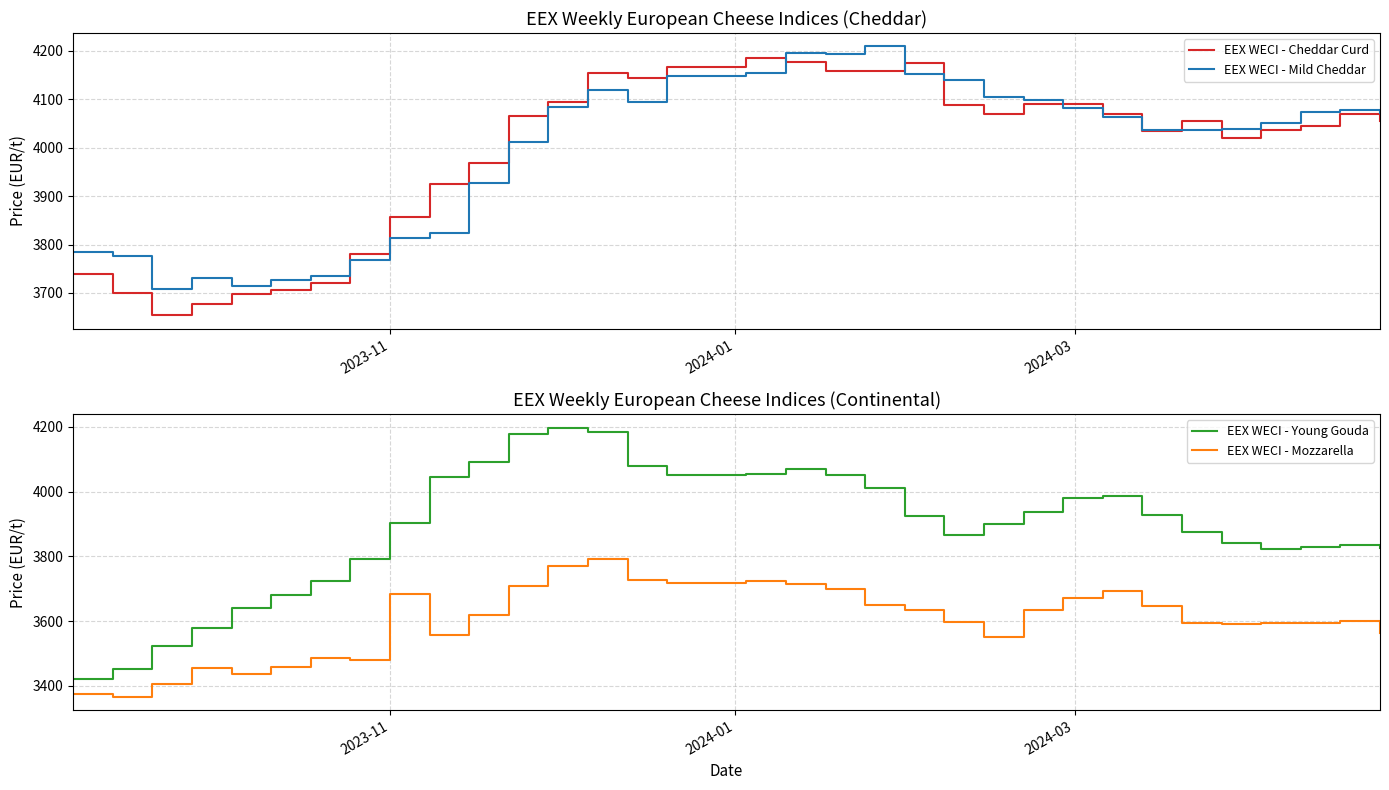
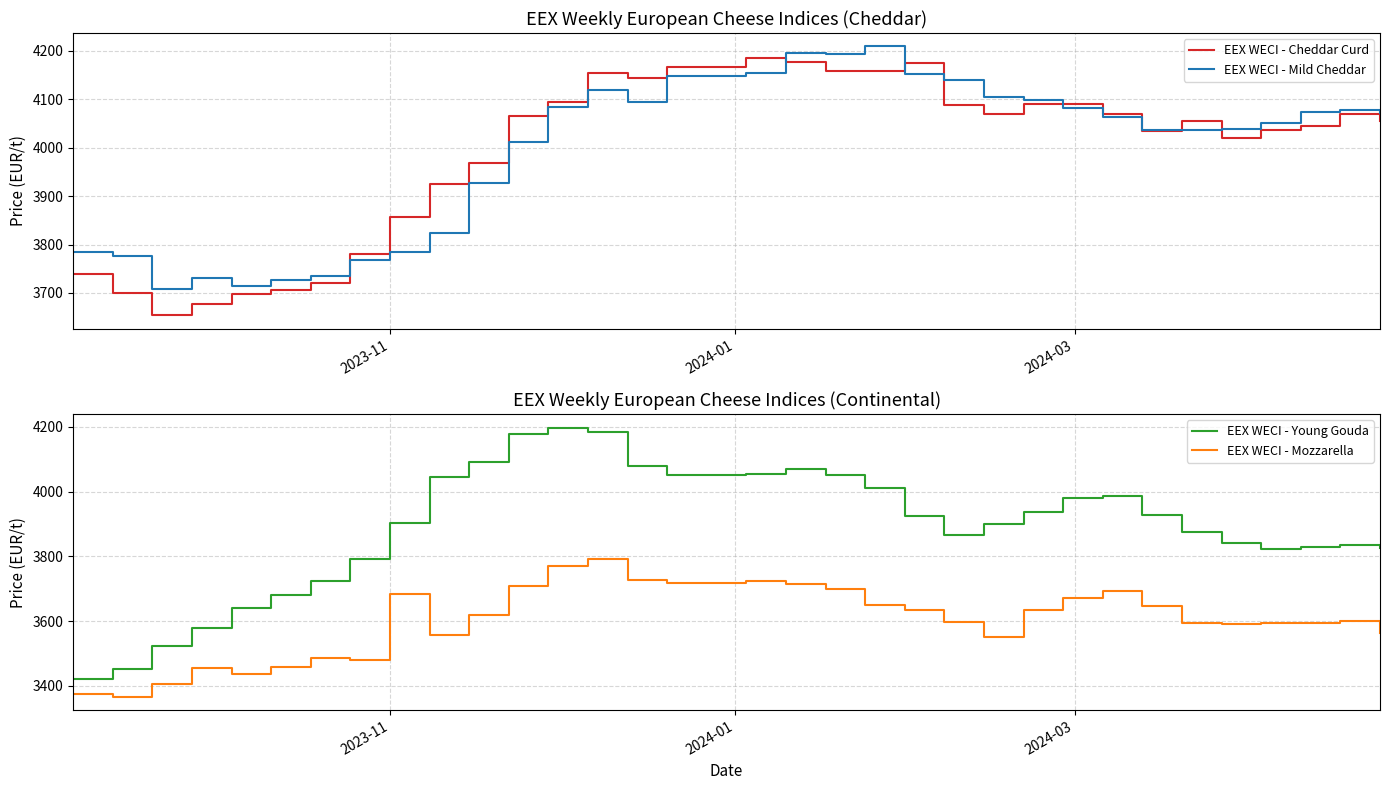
EEX Weekly European Cheese Indices (Cheddar), EEX WECI - Mild Cheddar, 2023-11: 3810 -> 3780
